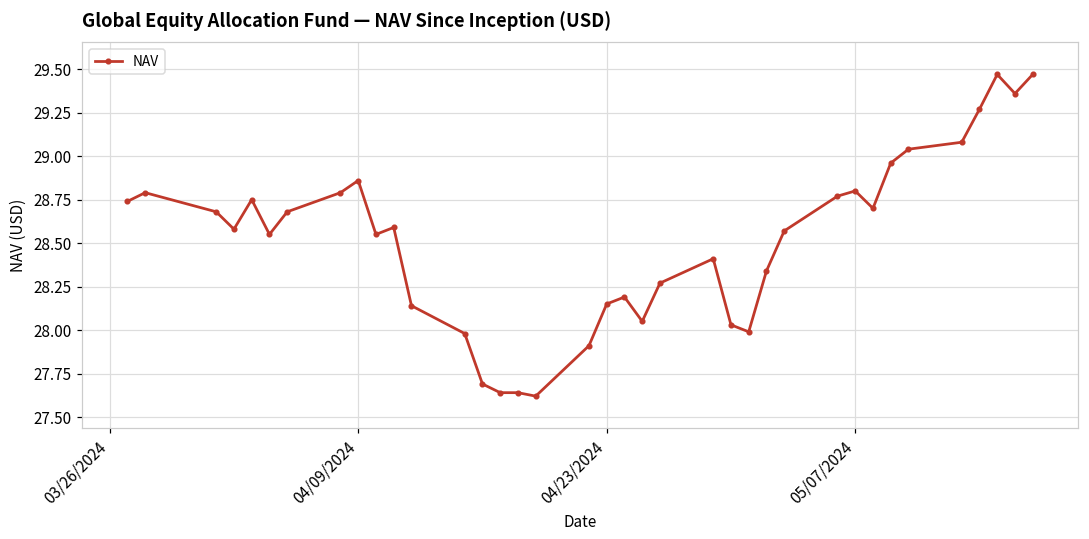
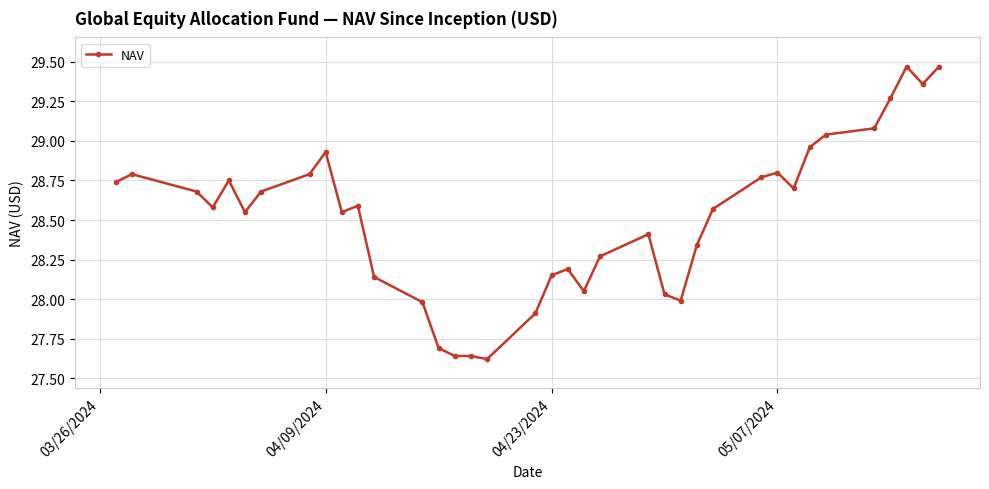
04/09/2024: 28.86 -> 28.93
